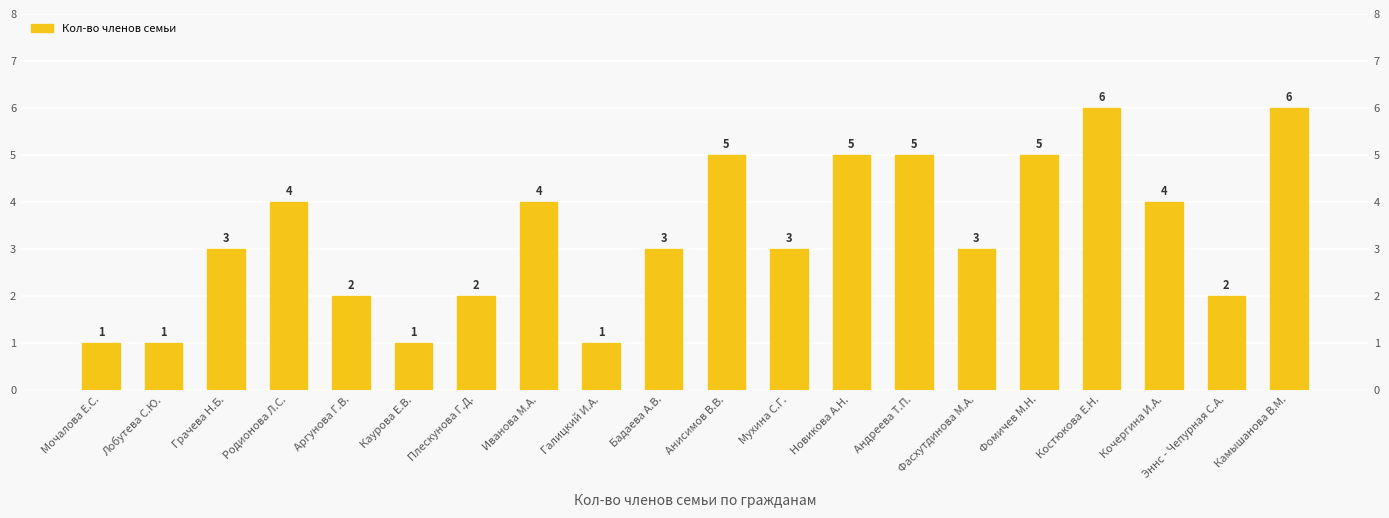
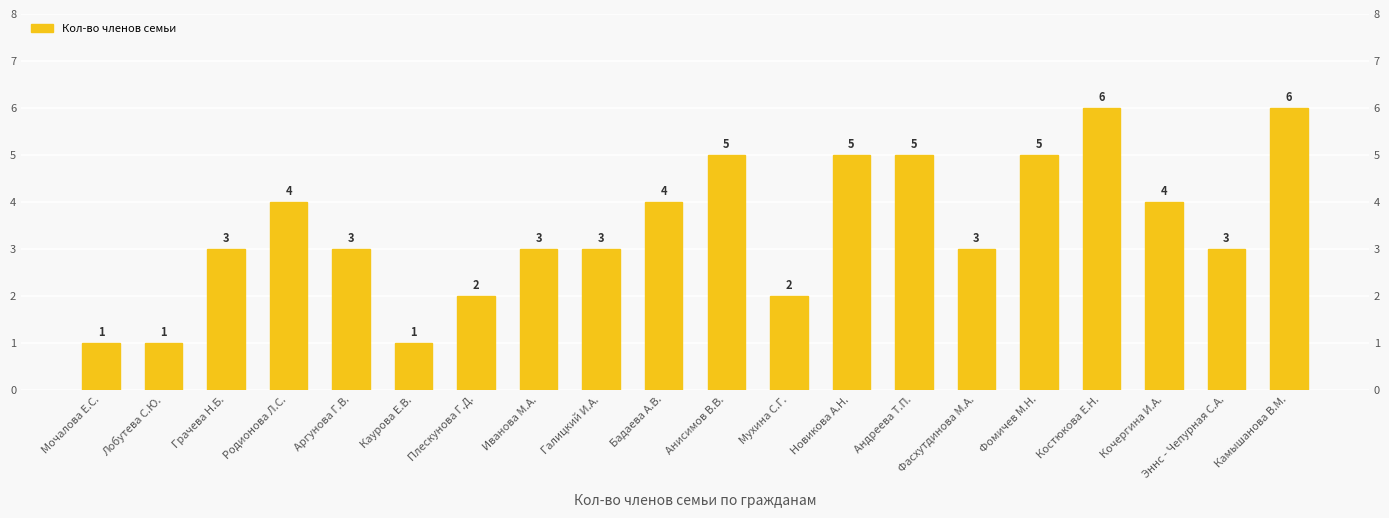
Аргунова Г.В.: 2 -> 3
Иванова М.А.: 4 -> 3
Галицкий И.А.: 1 -> 3
Бадаева А.В.: 3 -> 4
Мухина С.Г.: 3 -> 2
Эннс - Чепурная С.А.: 2 -> 3
